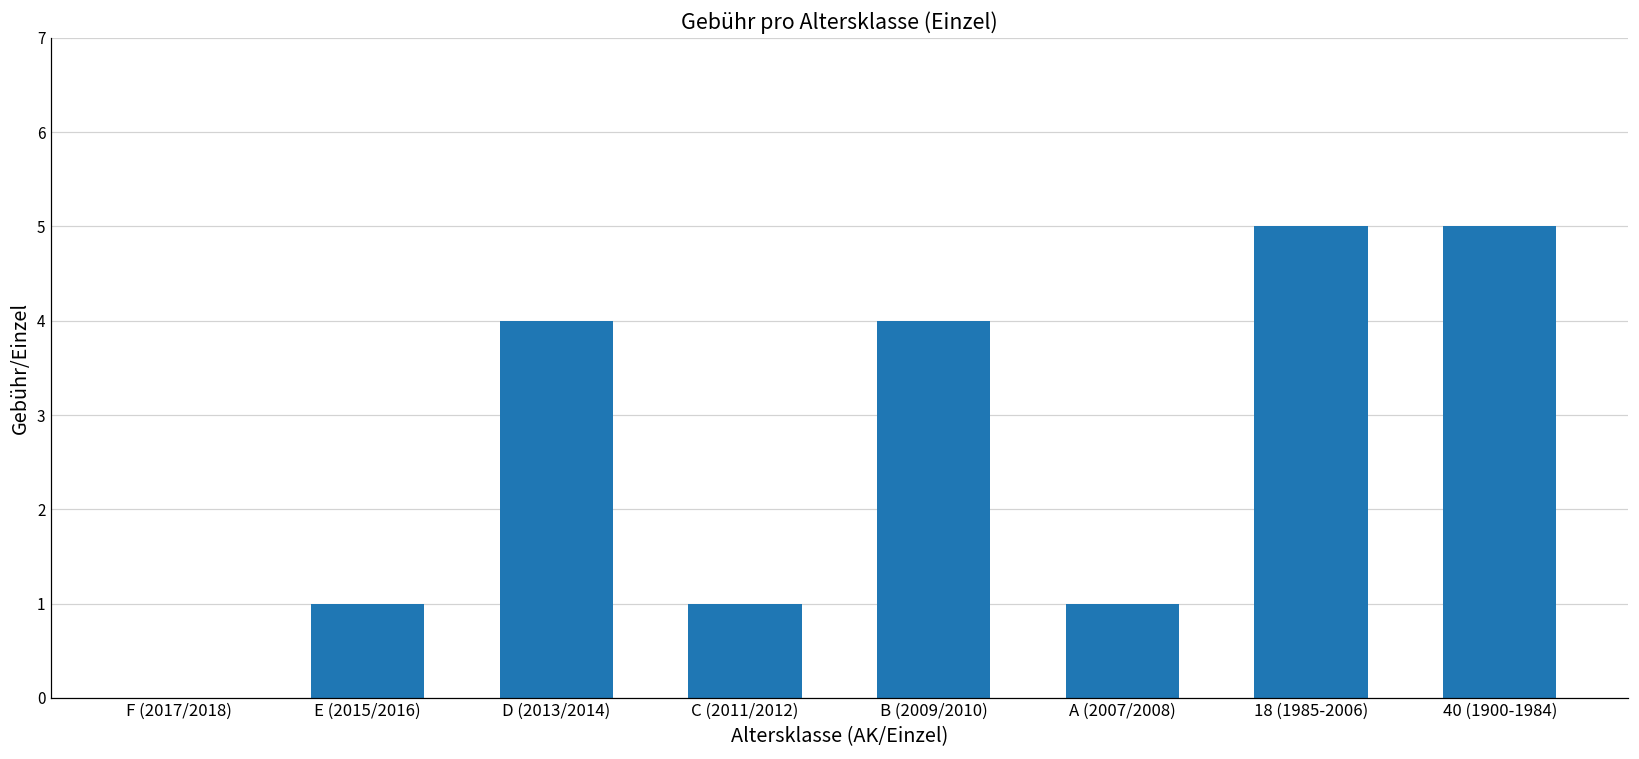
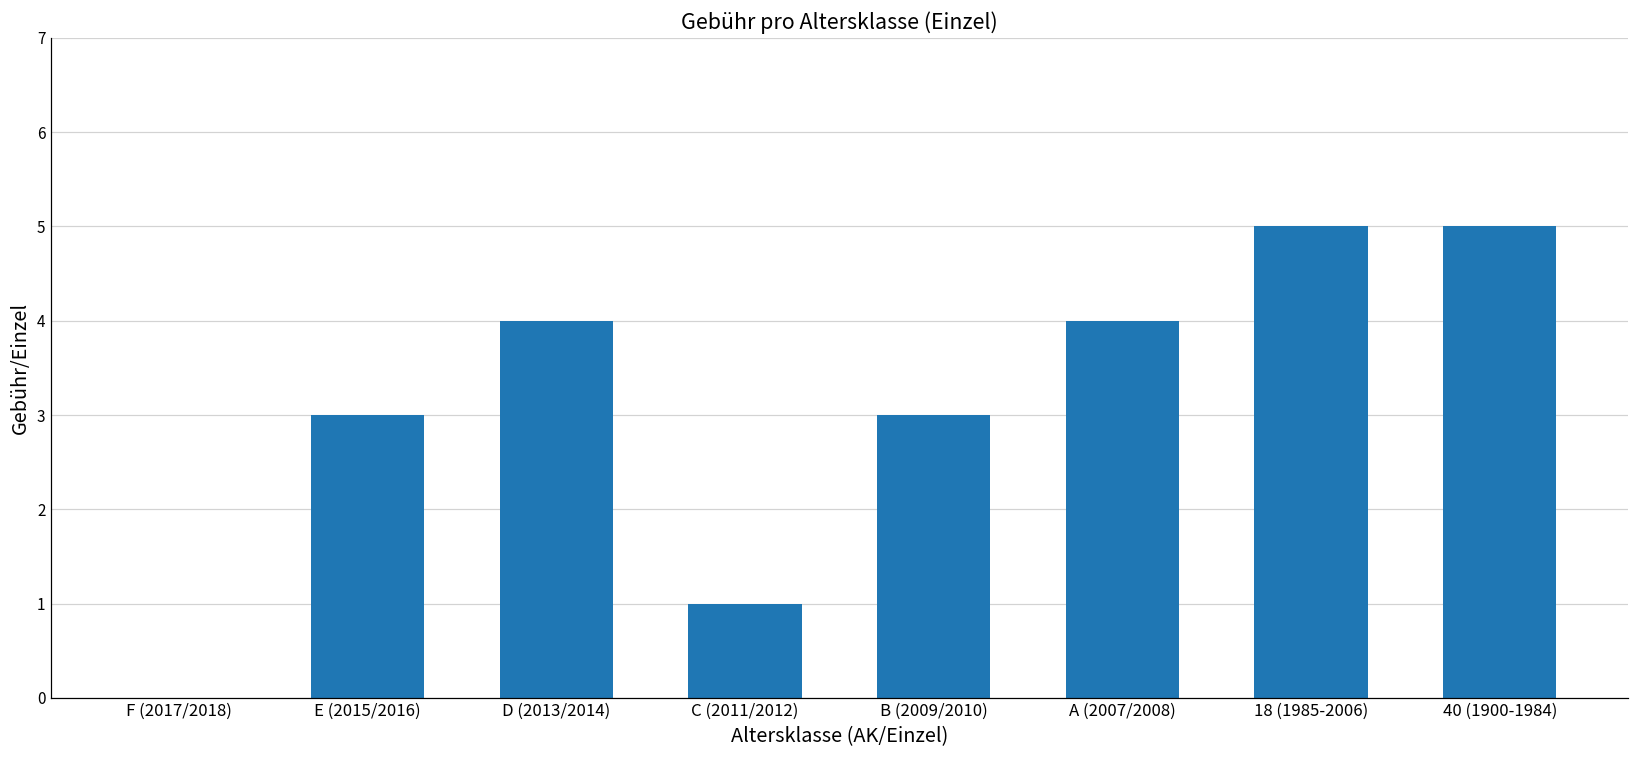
E (2015/2016): 1 -> 3
B (2009/2010): 4 -> 3
A (2007/2008): 1 -> 4
